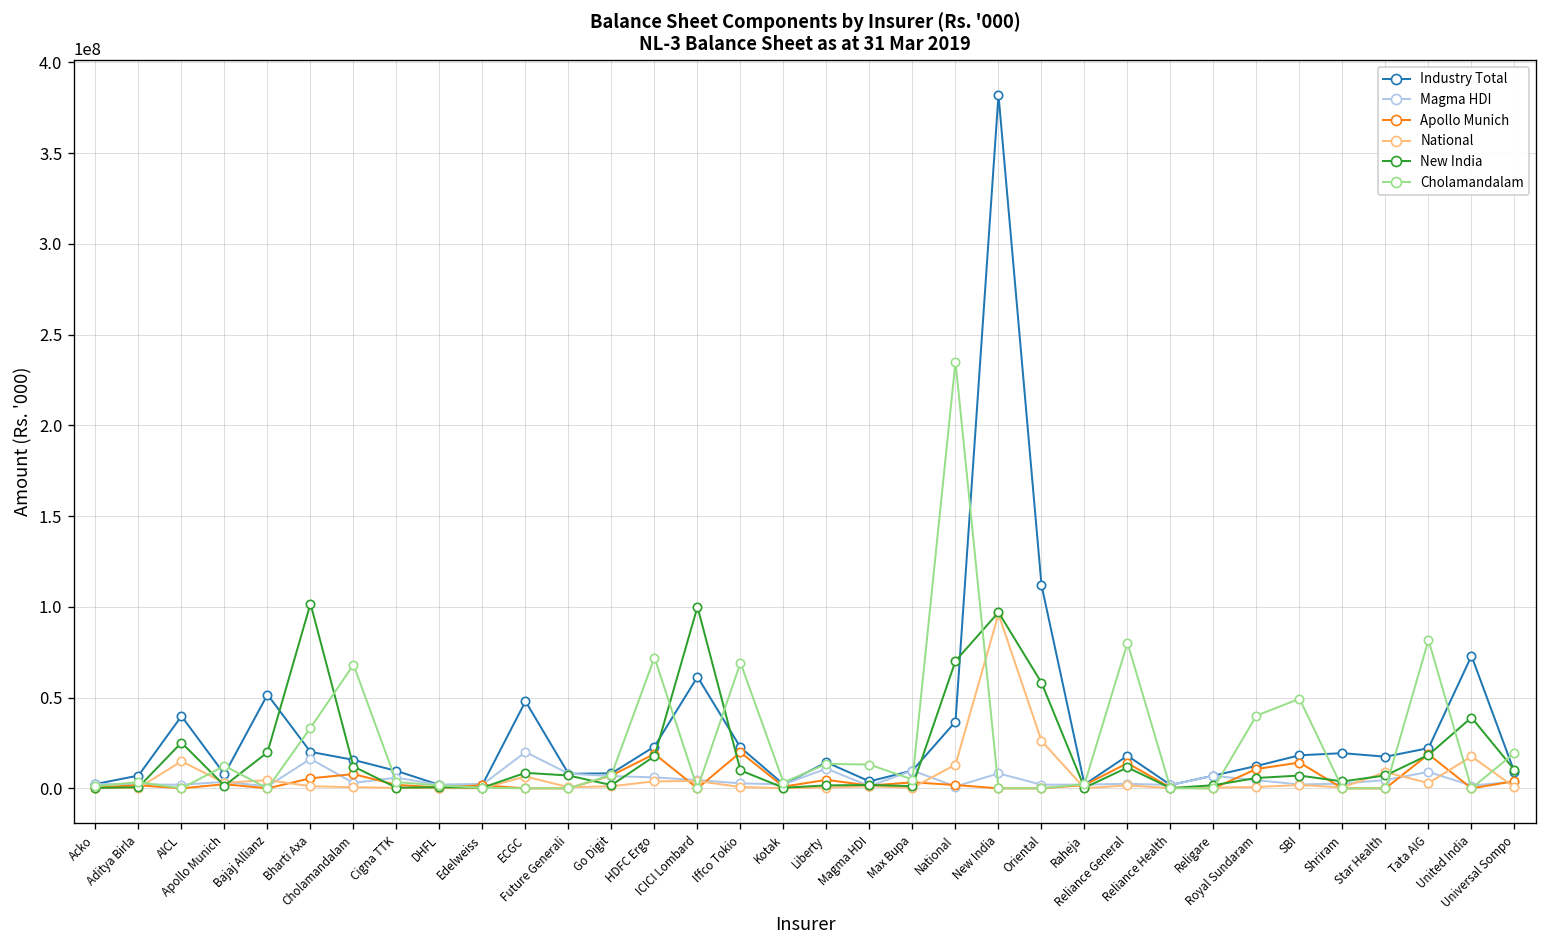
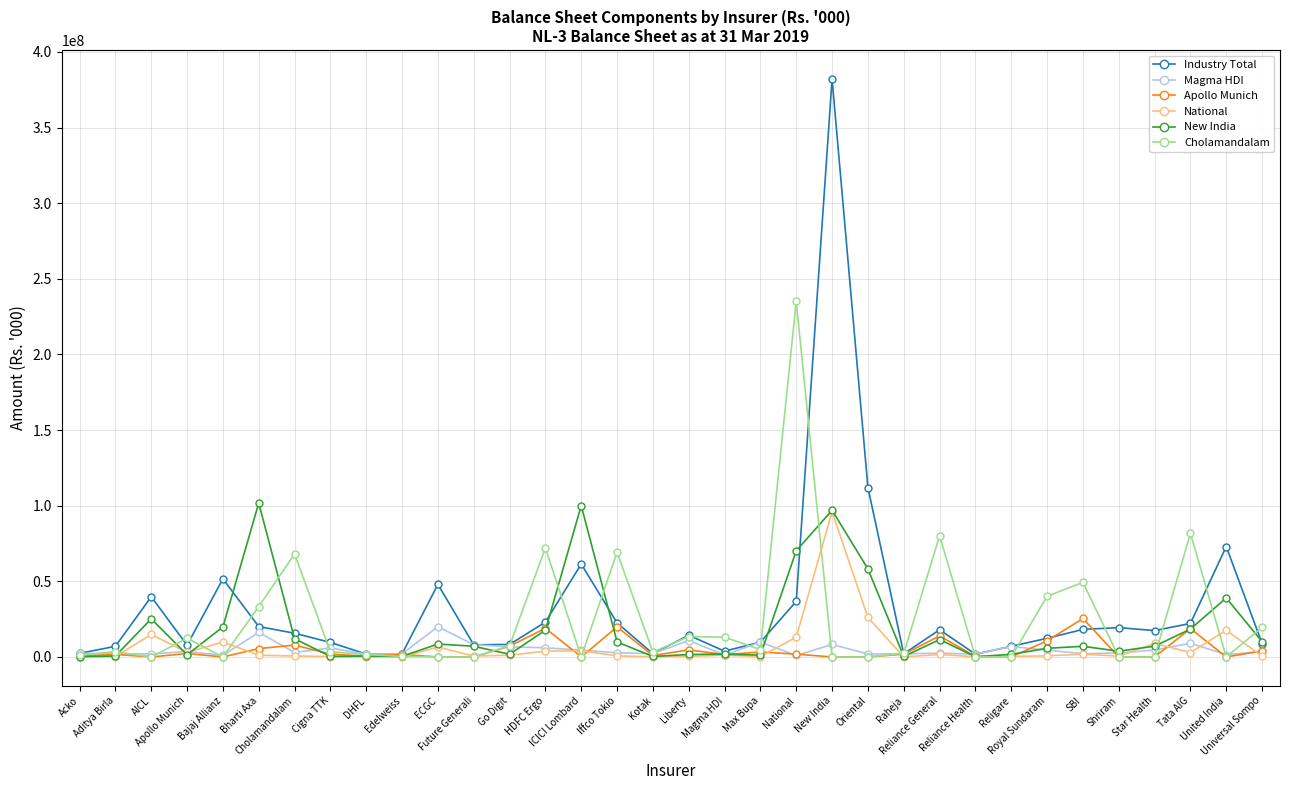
National, Bajaj Allianz: 5000000 -> 10000000
Apollo Munich, SBI: 14000000 -> 25000000
